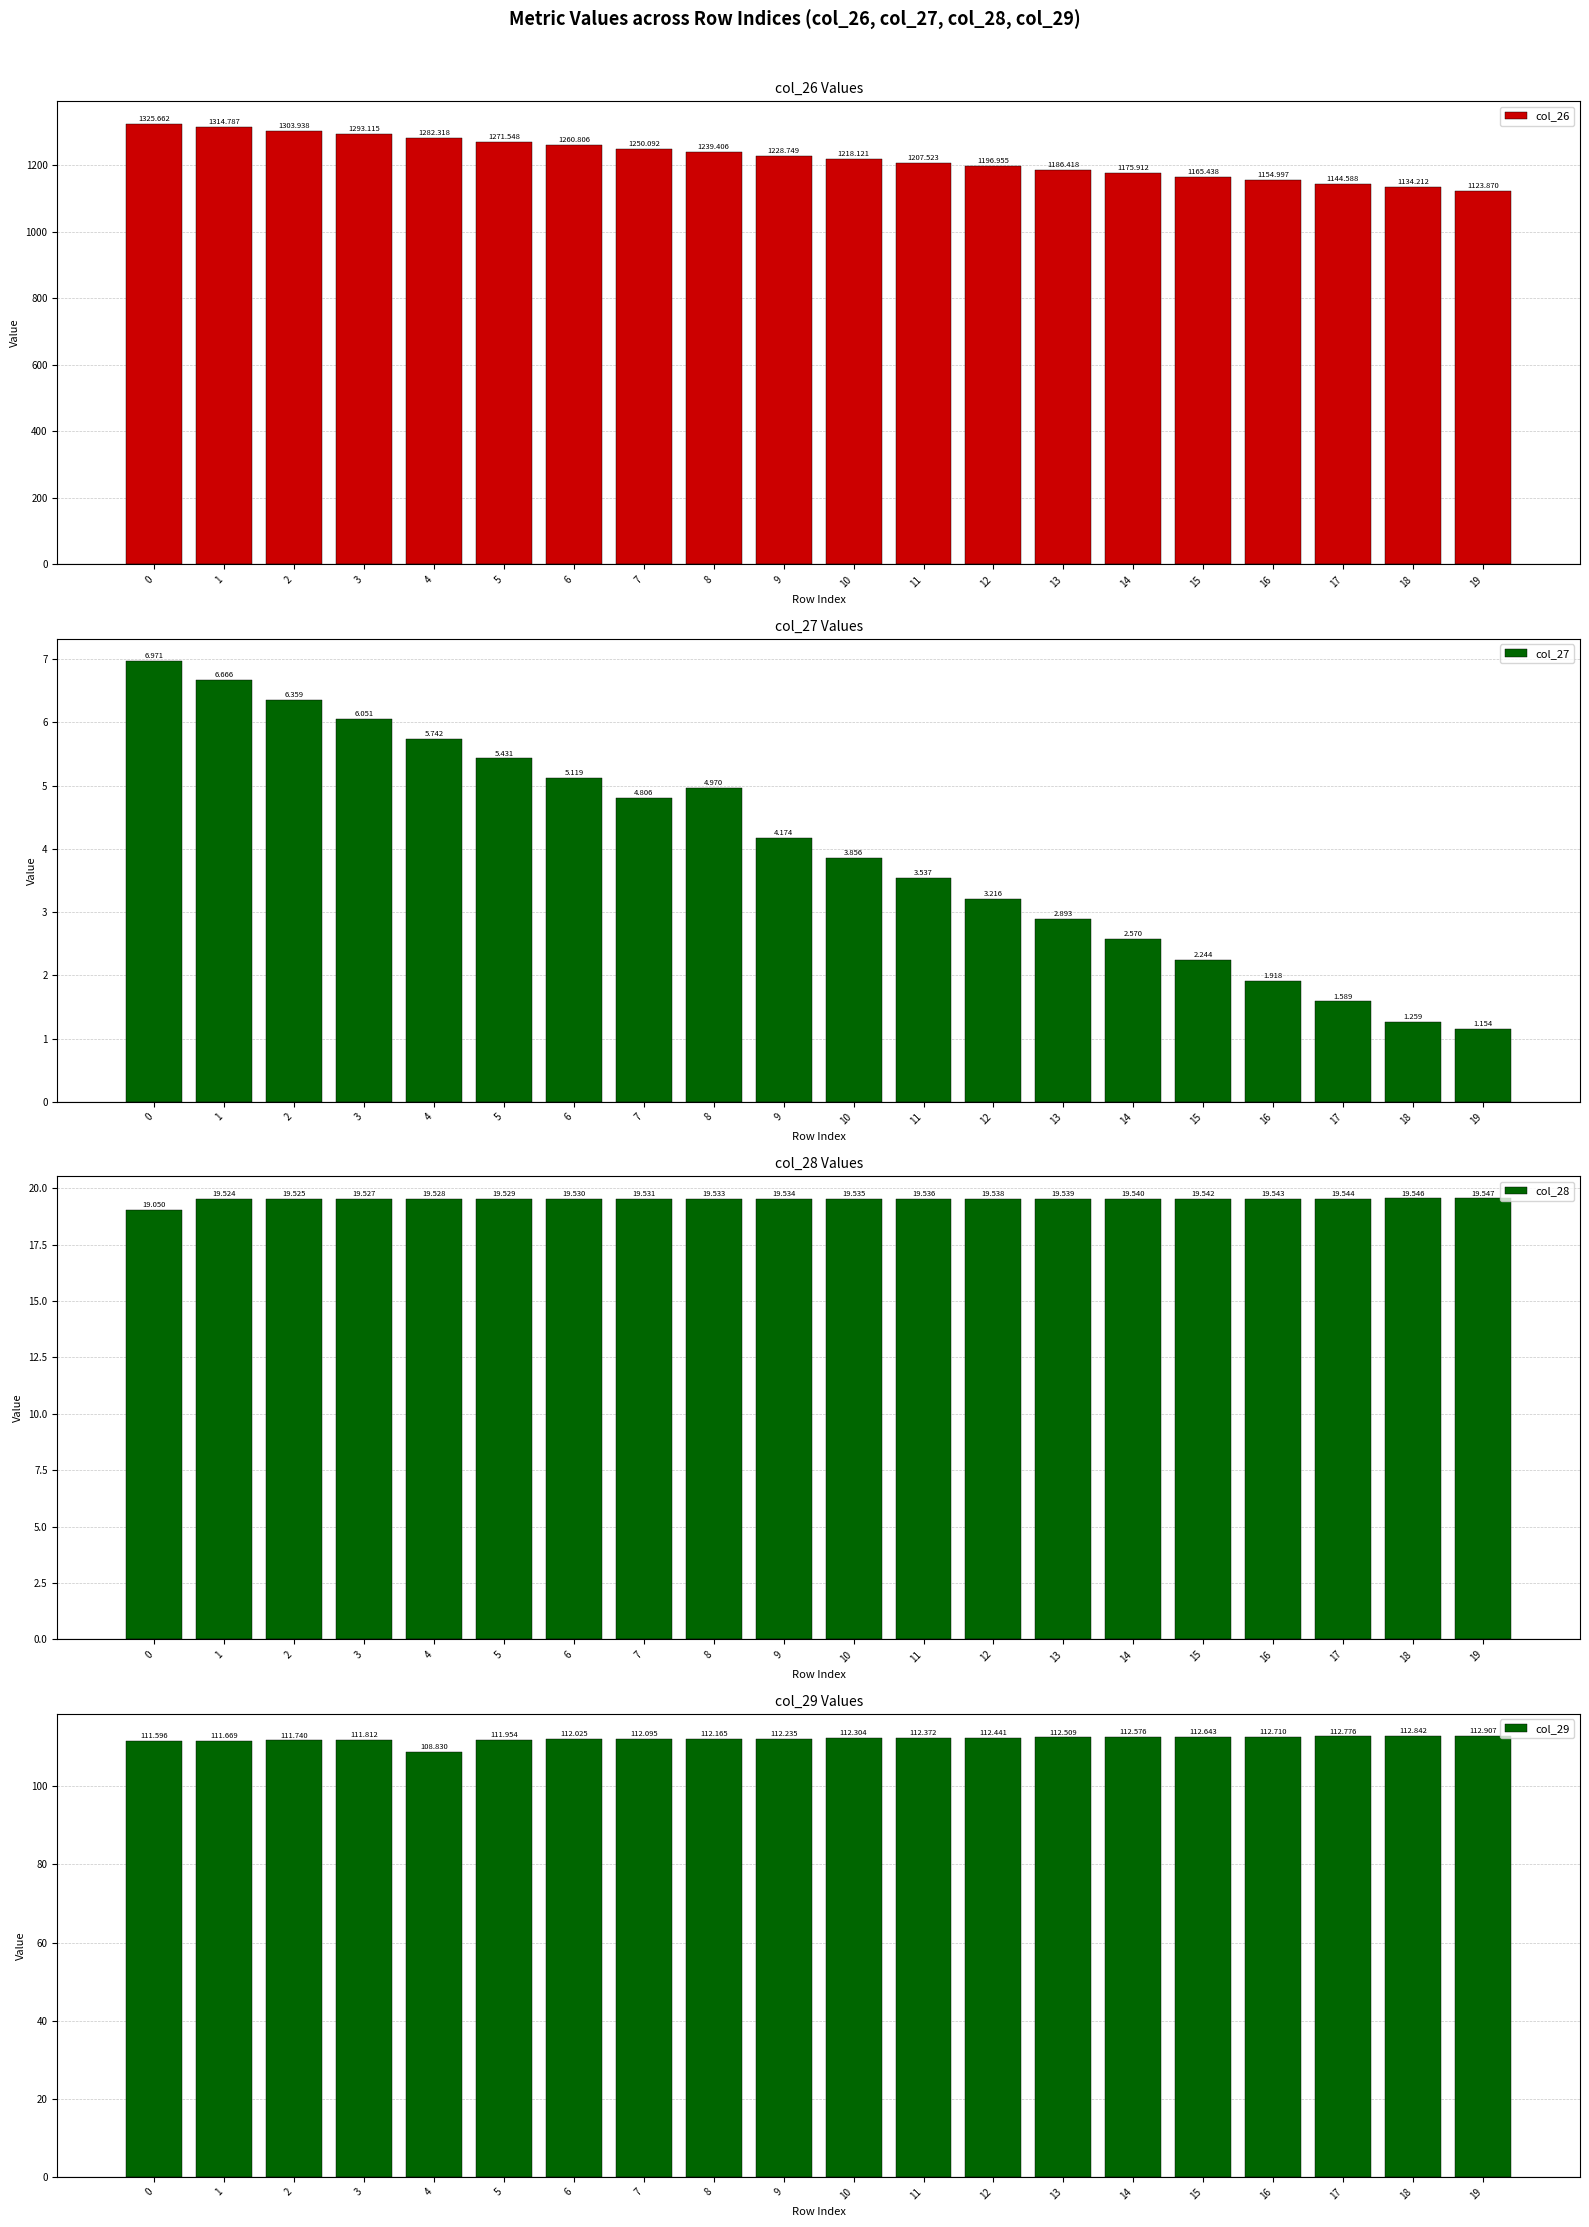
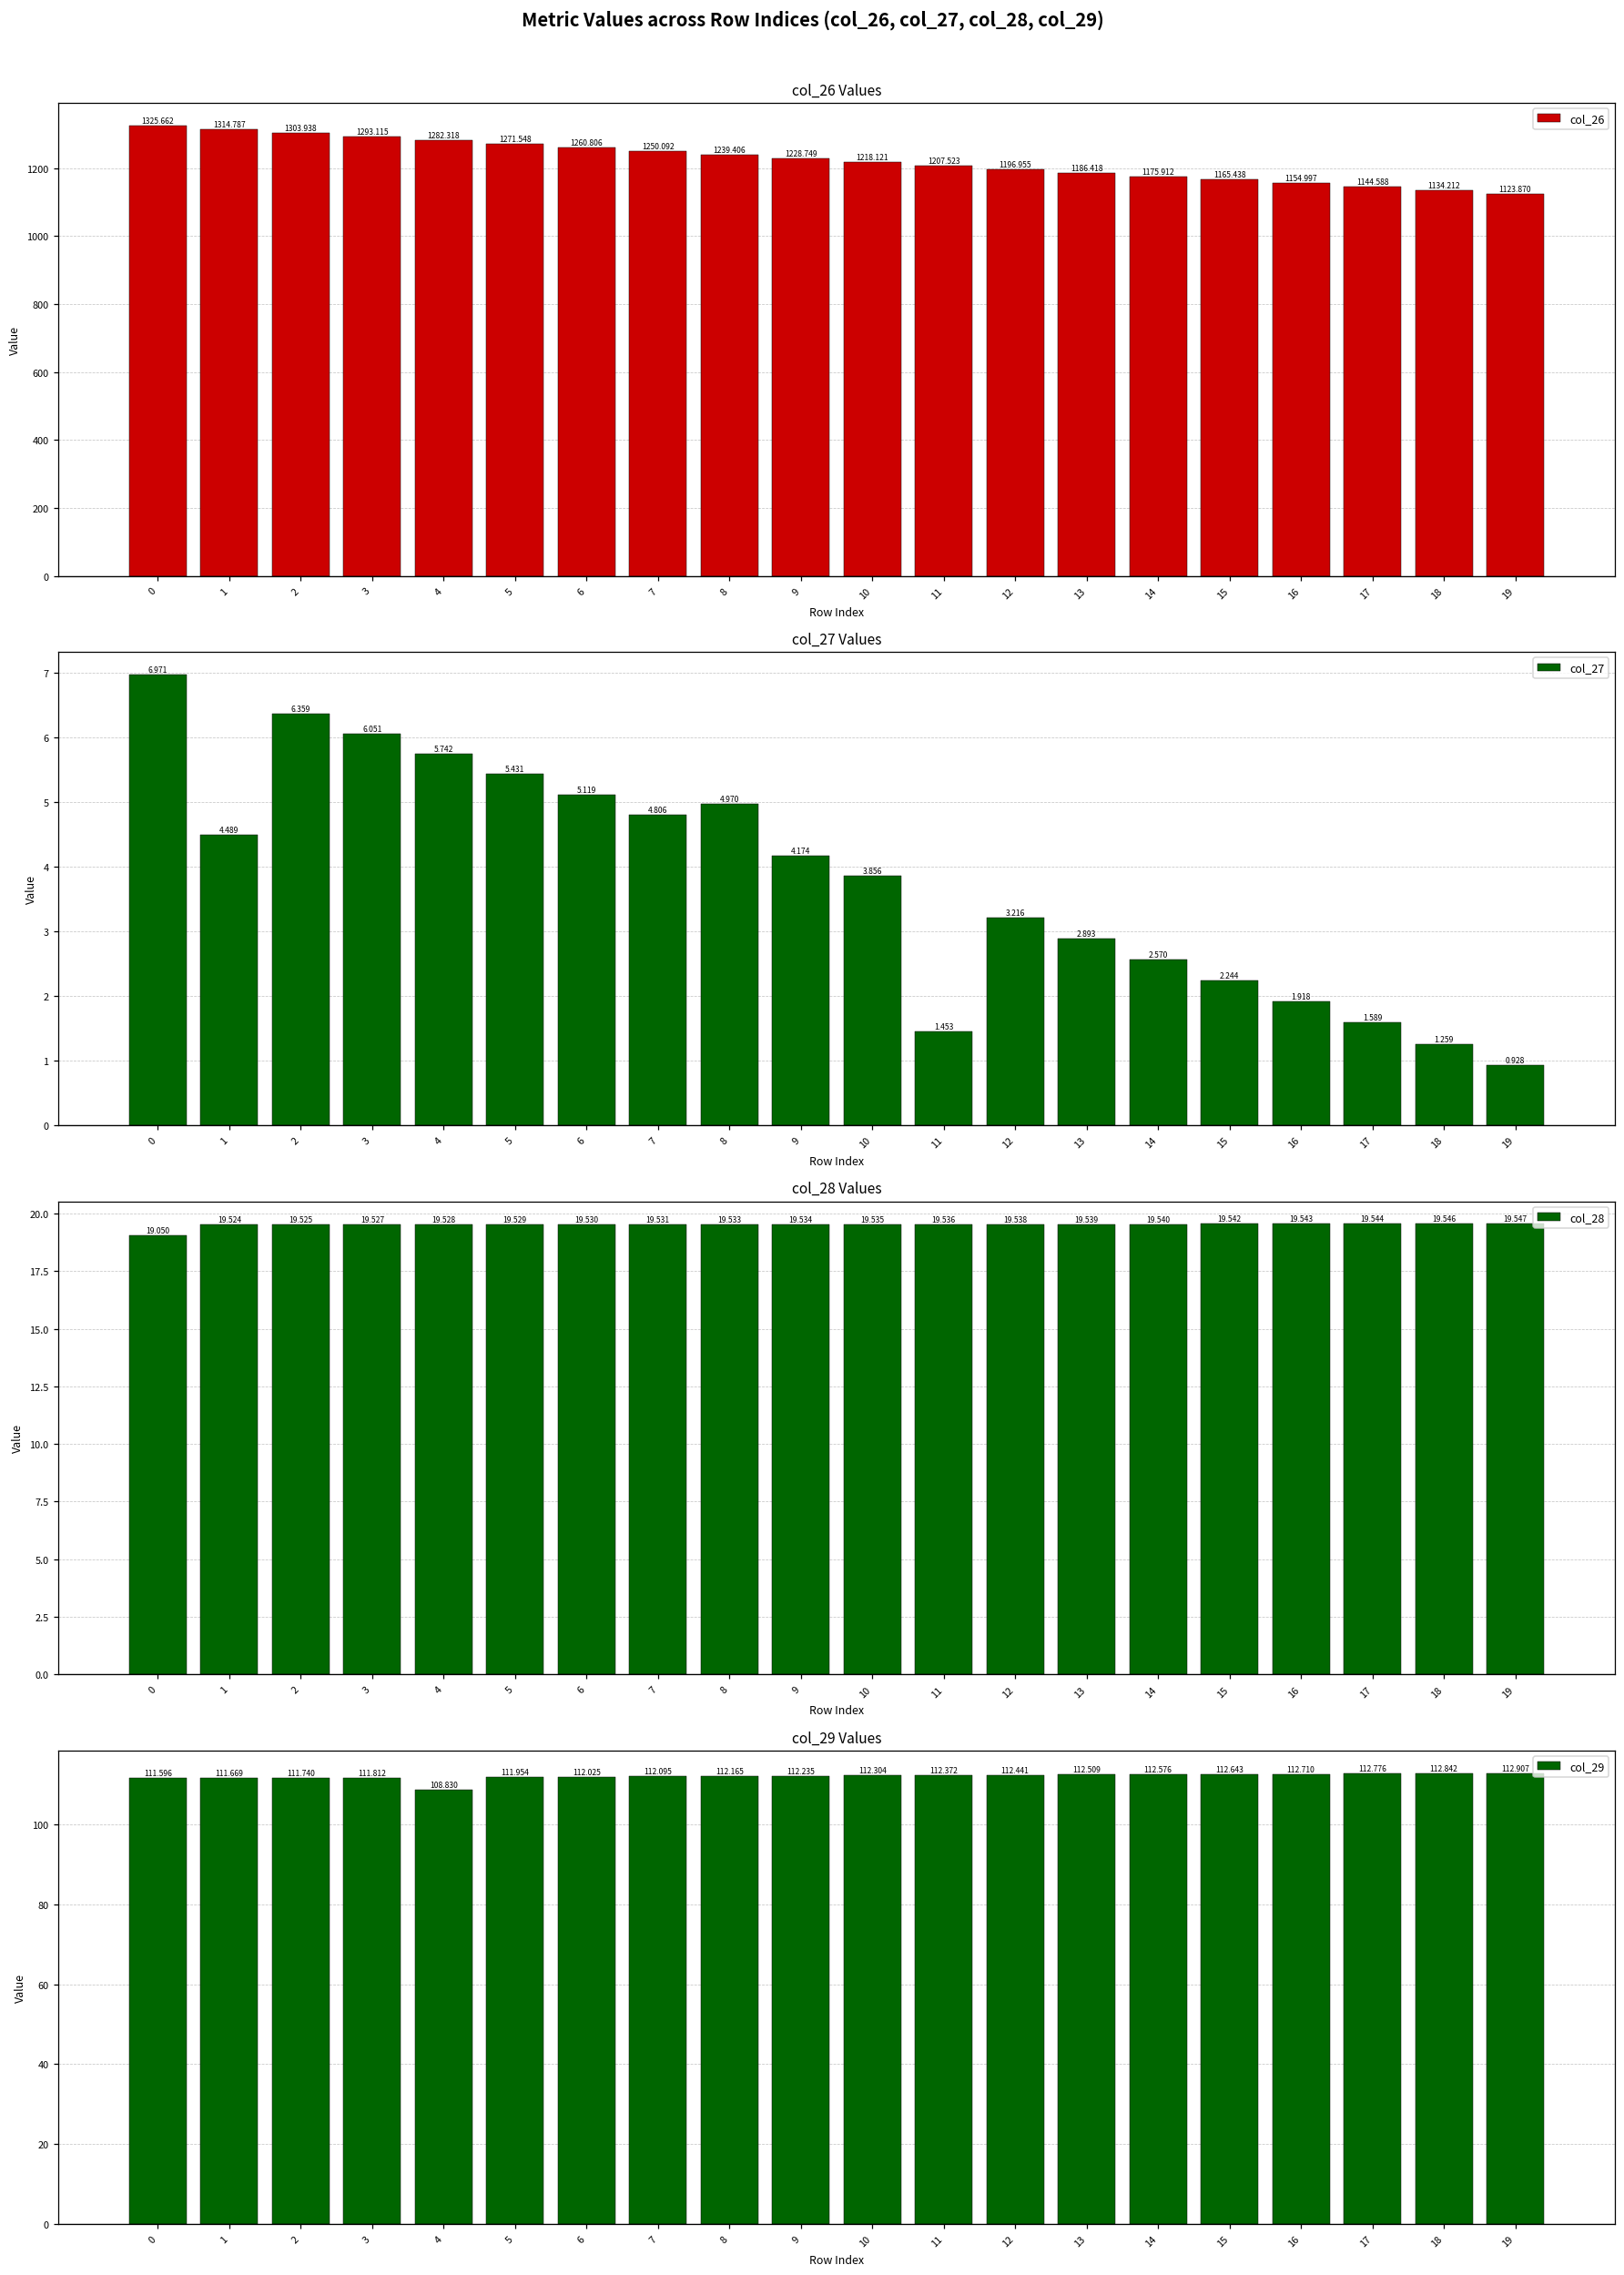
col_27 Values, 1: 6.666 -> 4.489
col_27 Values, 11: 3.537 -> 1.453
col_27 Values, 19: 1.154 -> 0.928
